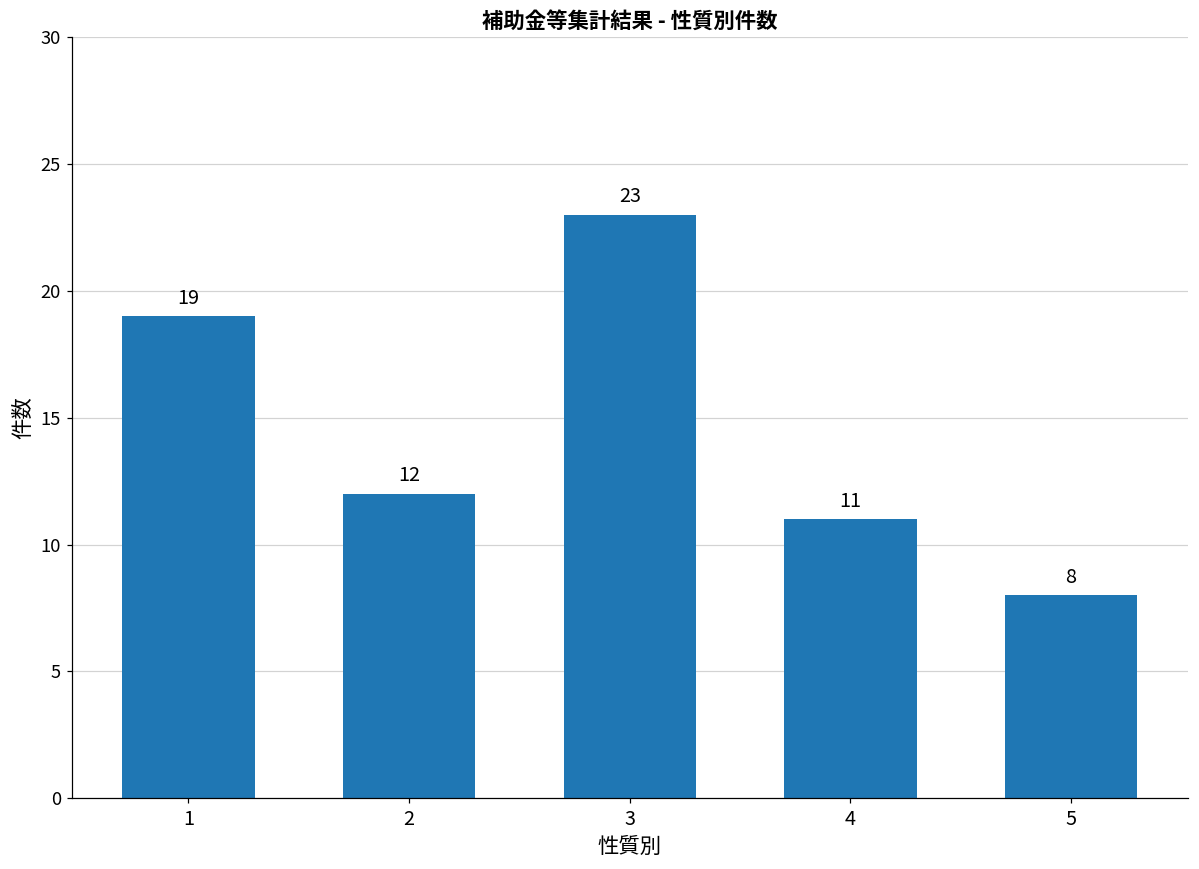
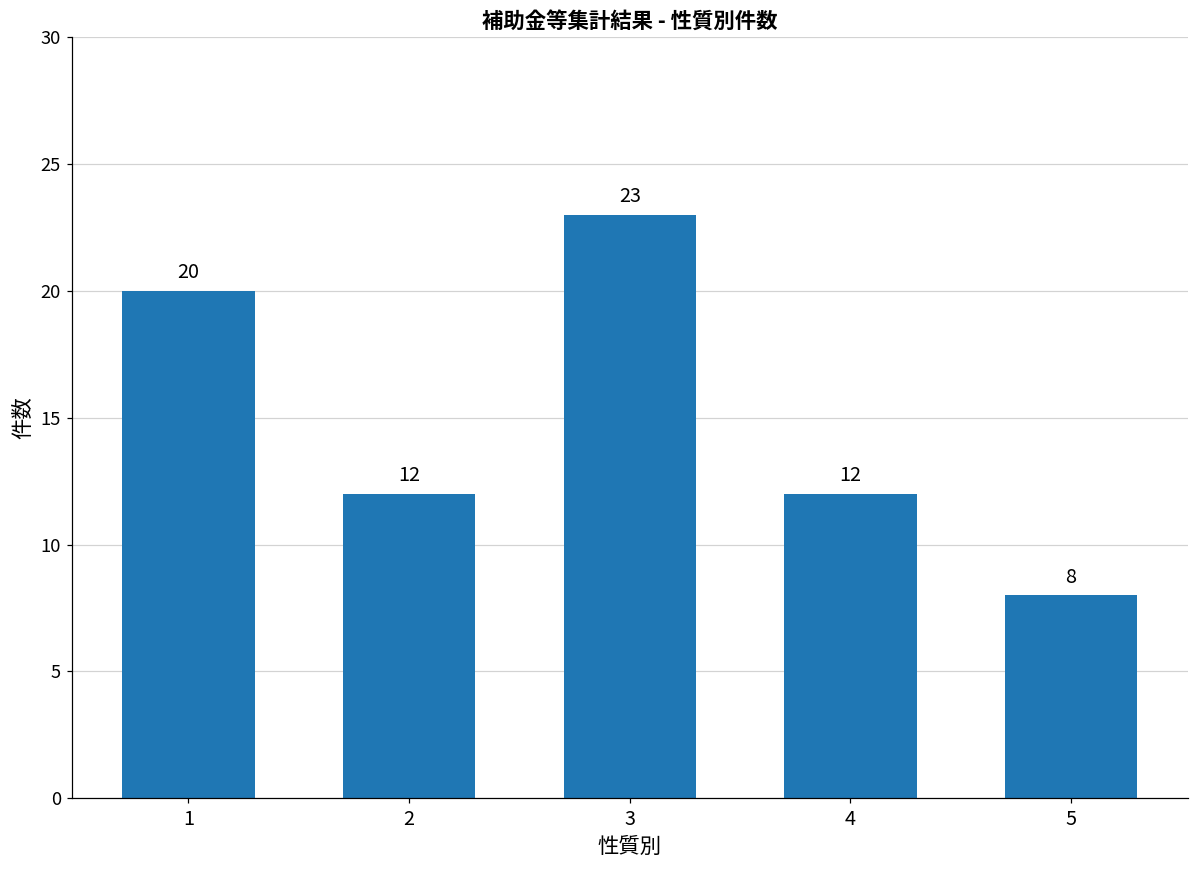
1: 19 -> 20
4: 11 -> 12
